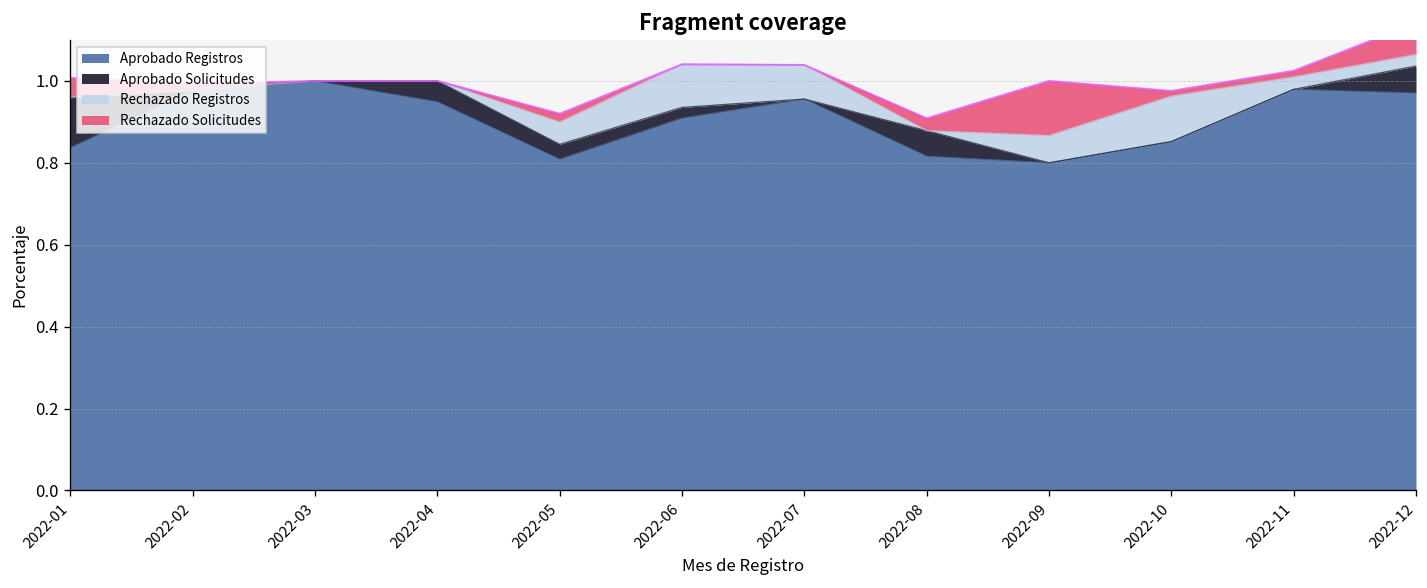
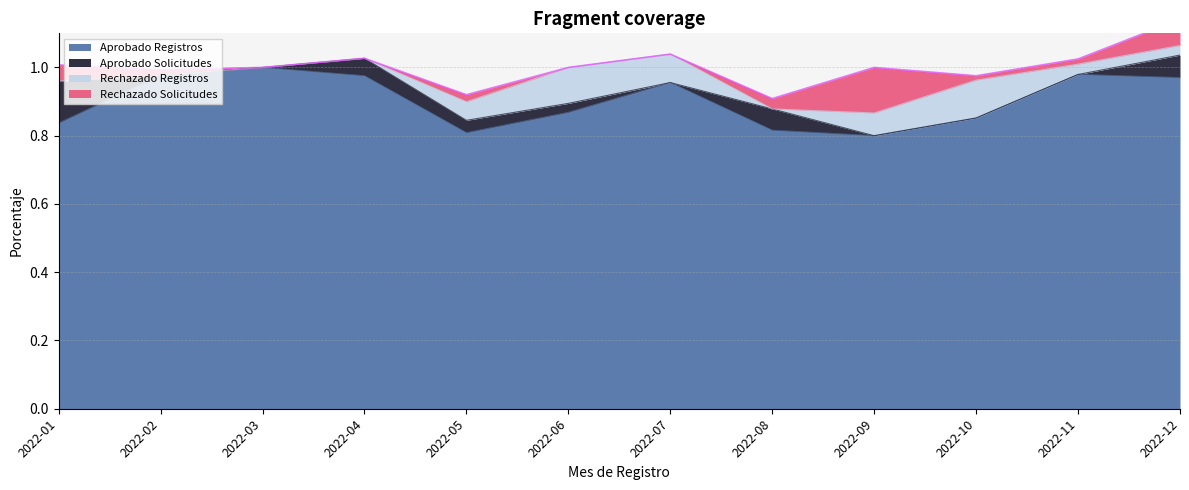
Aprobado Registros, 2022-04: 0.95 -> 0.98
Aprobado Registros, 2022-06: 0.91 -> 0.87
